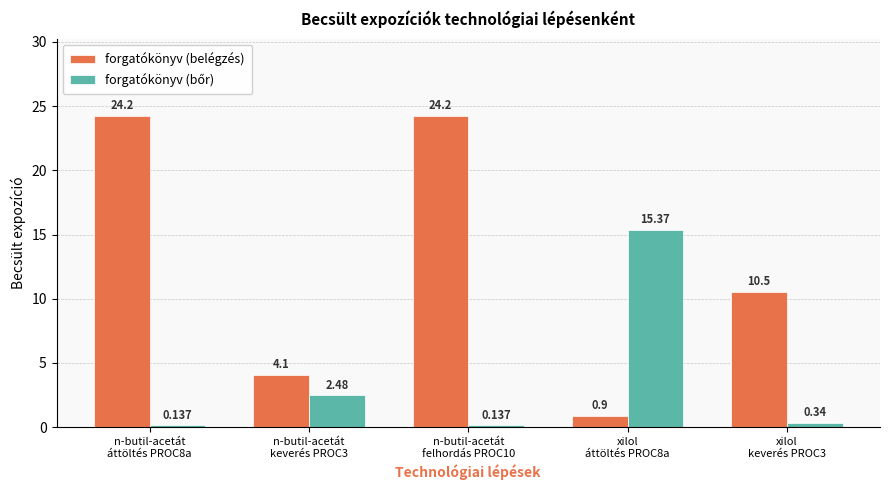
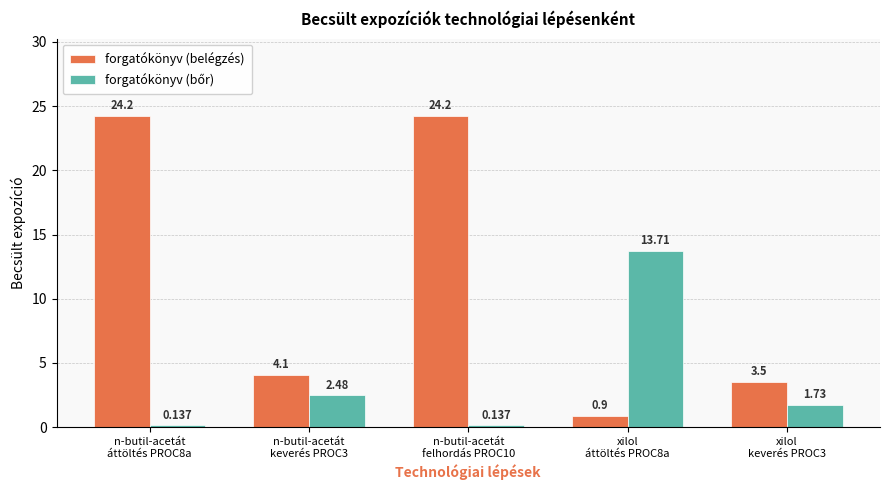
forgatókönyv (bőr), xilol áttöltés PROC8a: 15.37 -> 13.71
forgatókönyv (belégzés), xilol keverés PROC3: 10.5 -> 3.5
forgatókönyv (bőr), xilol keverés PROC3: 0.34 -> 1.73
